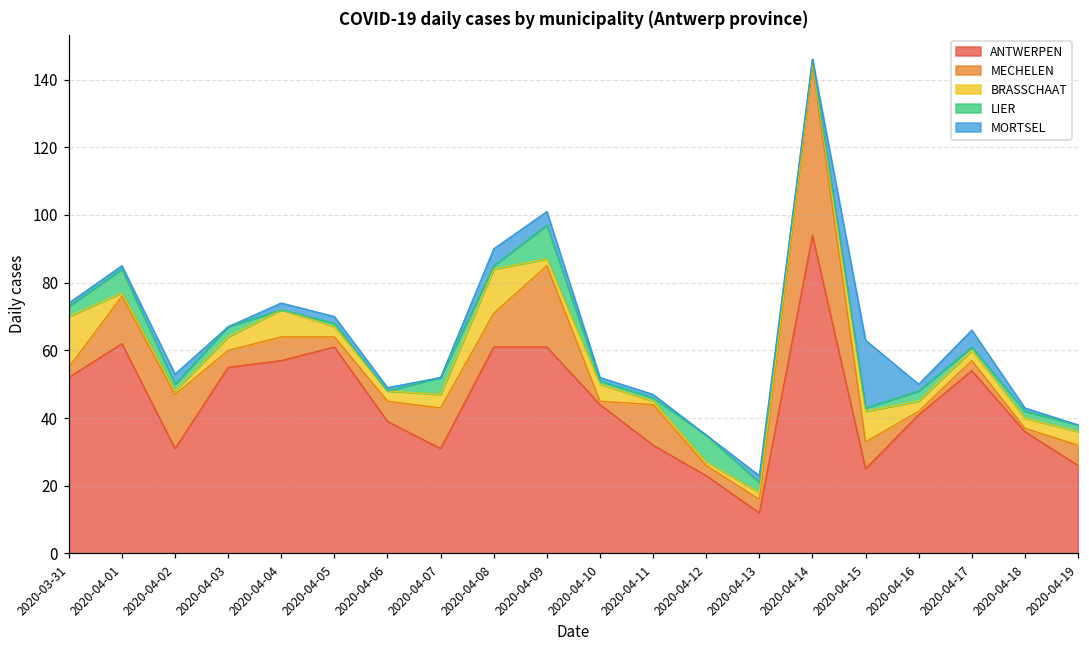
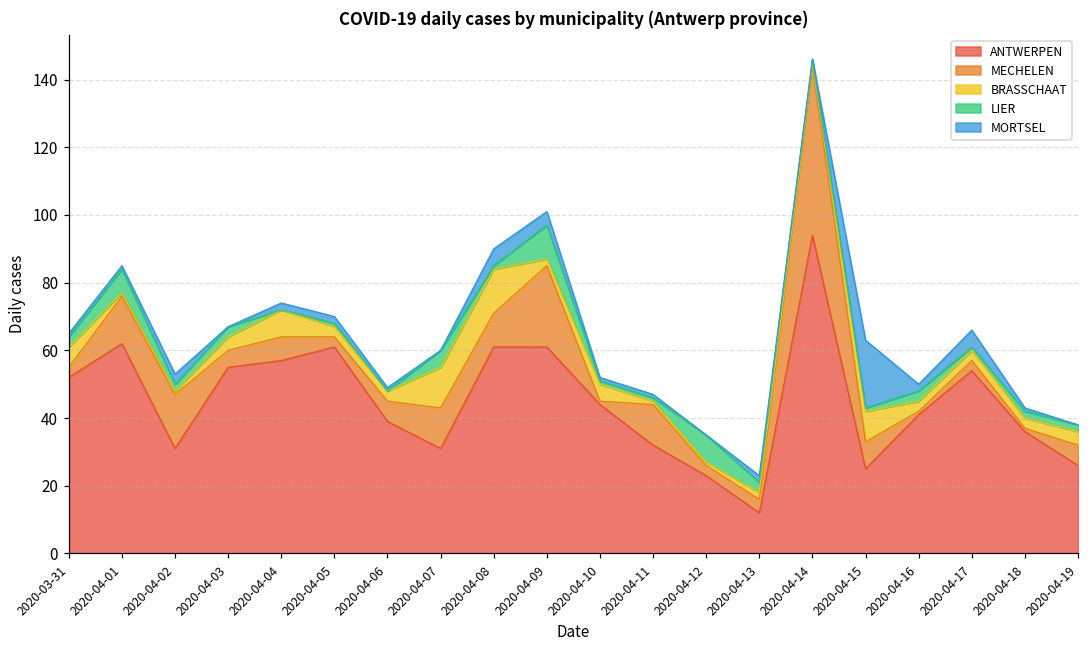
BRASSCHAAT, 2020-03-31: 15 -> 6
BRASSCHAAT, 2020-04-07: 4 -> 12
